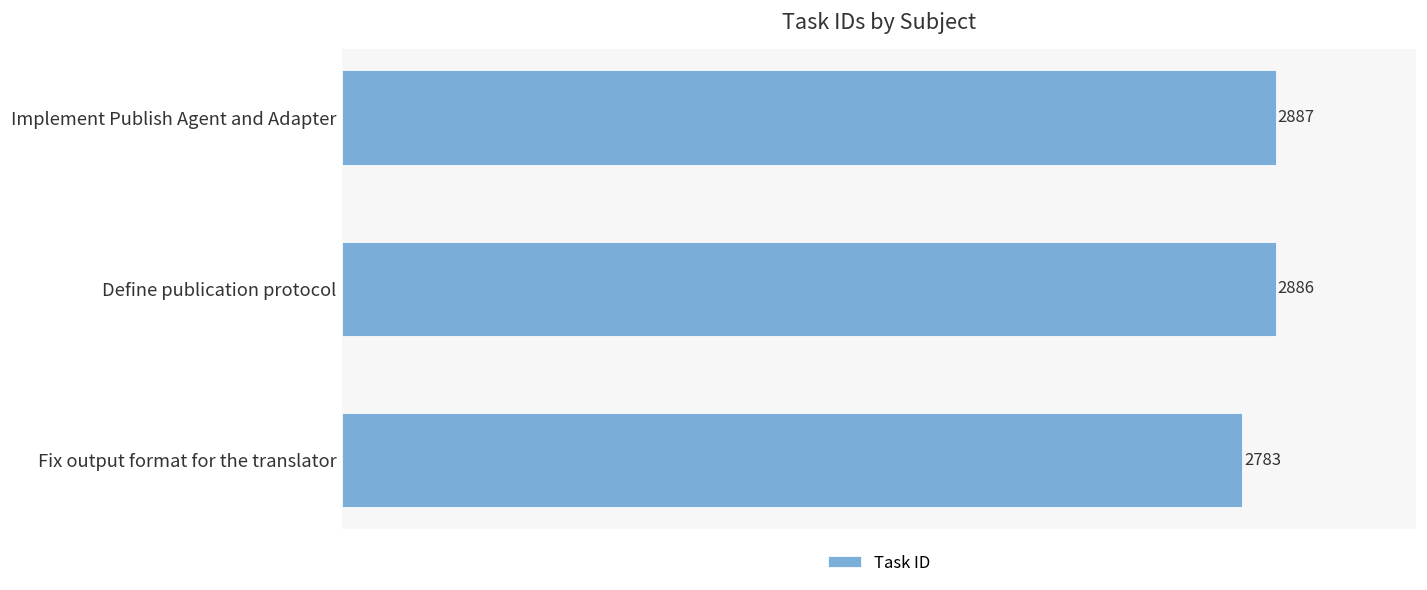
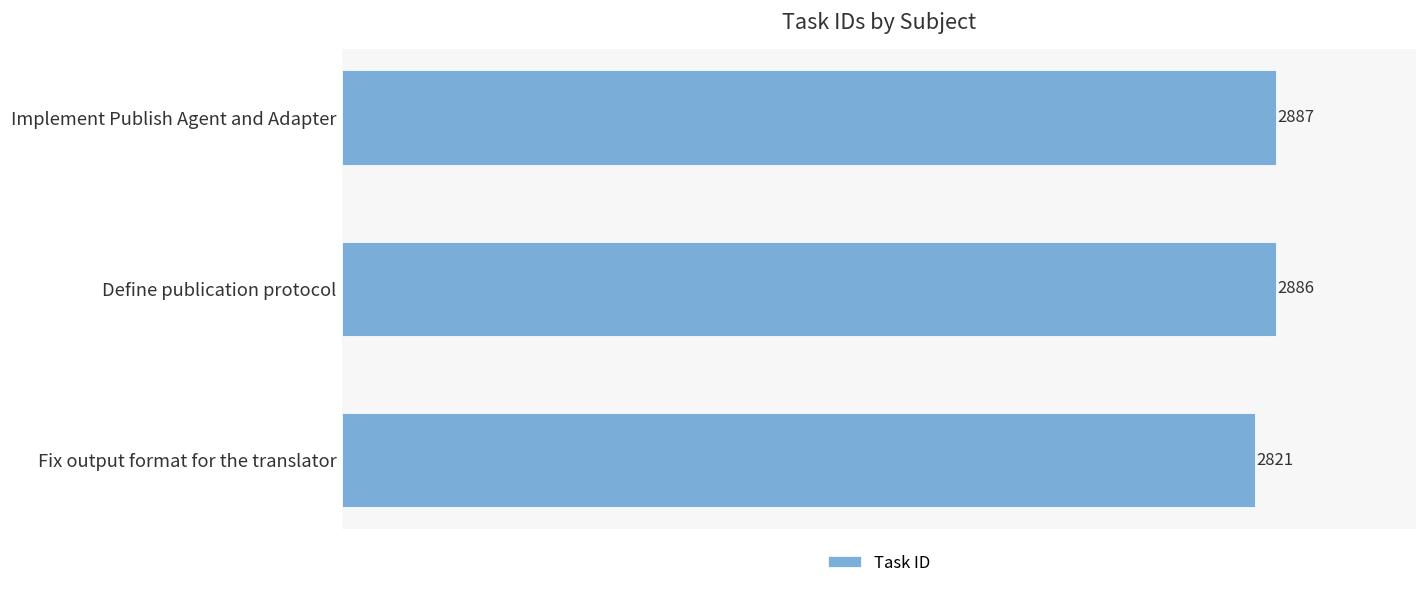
Fix output format for the translator: 2783 -> 2821
